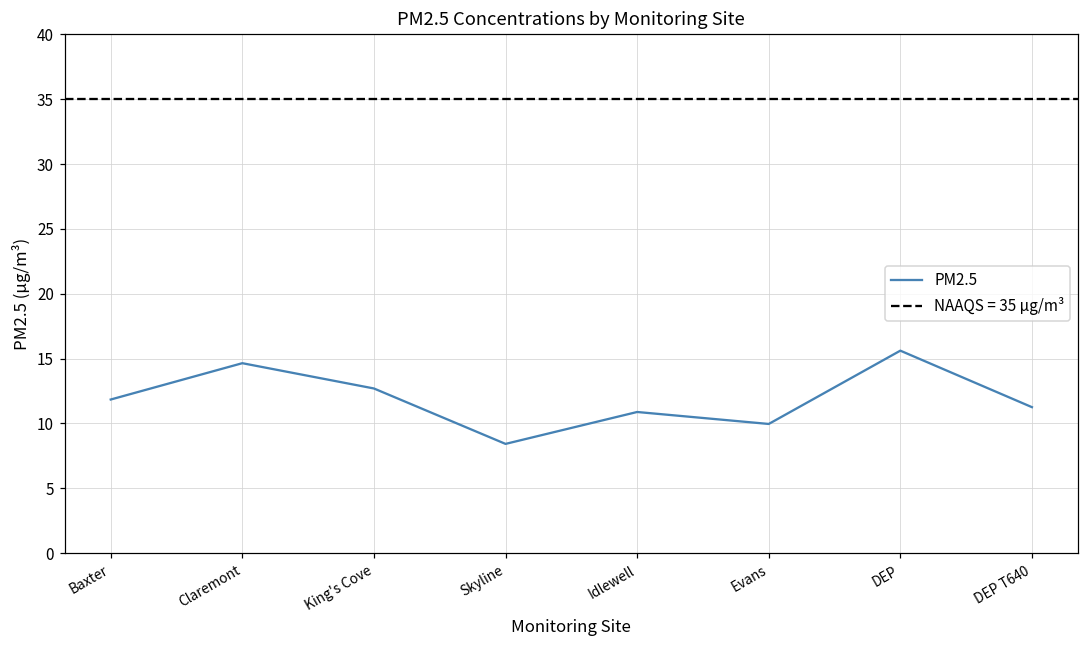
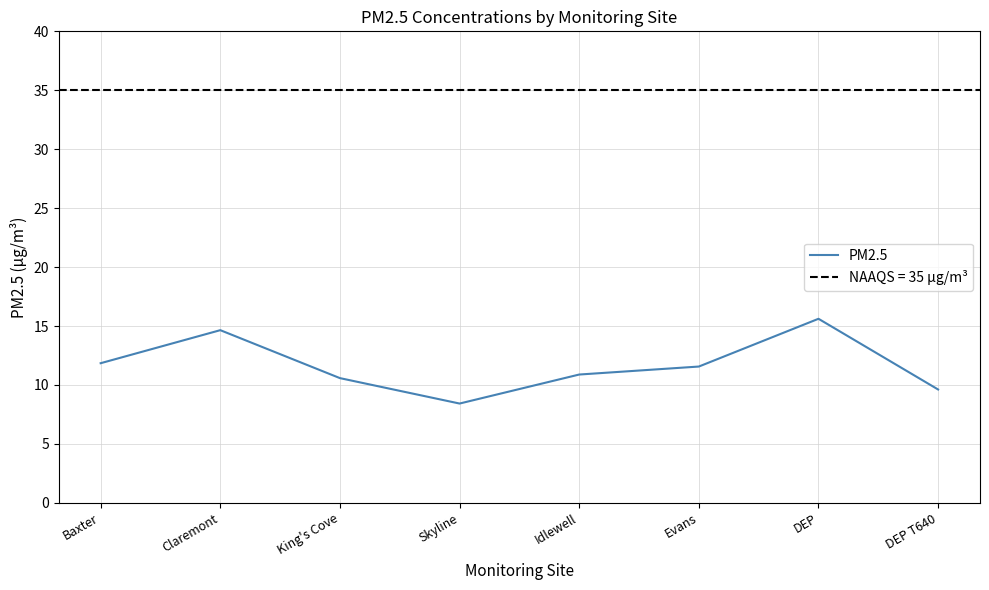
King's Cove: 12.7 -> 10.6
Evans: 10.0 -> 11.6
DEP T640: 11.3 -> 9.6
